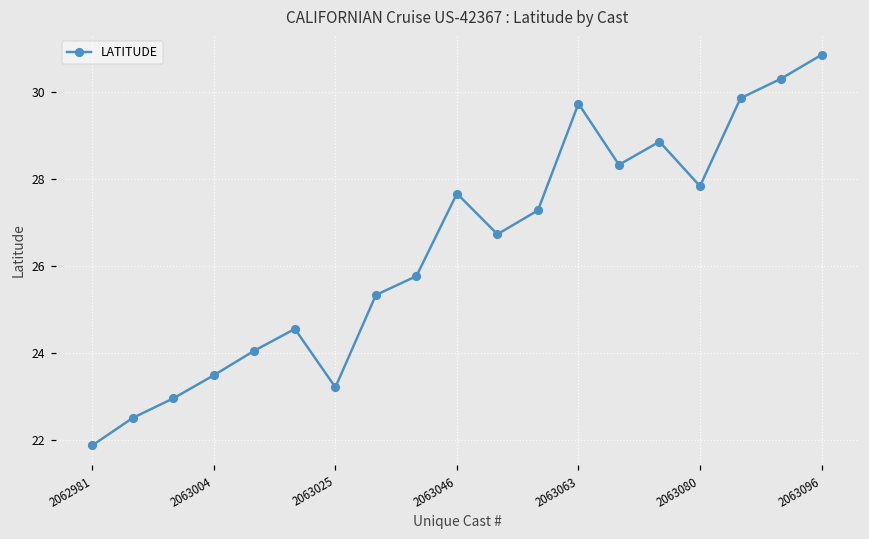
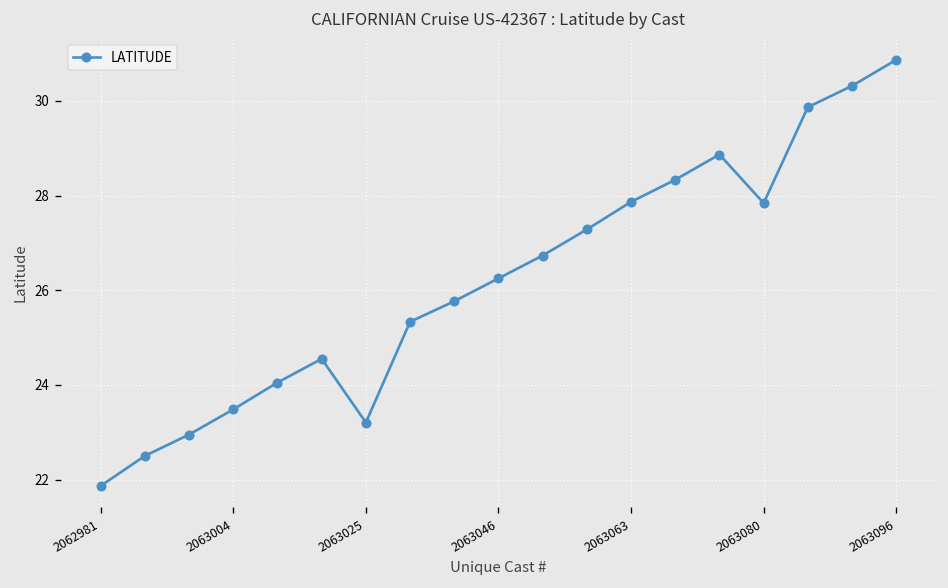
2063046: 27.7 -> 26.3
2063063: 29.7 -> 27.9
